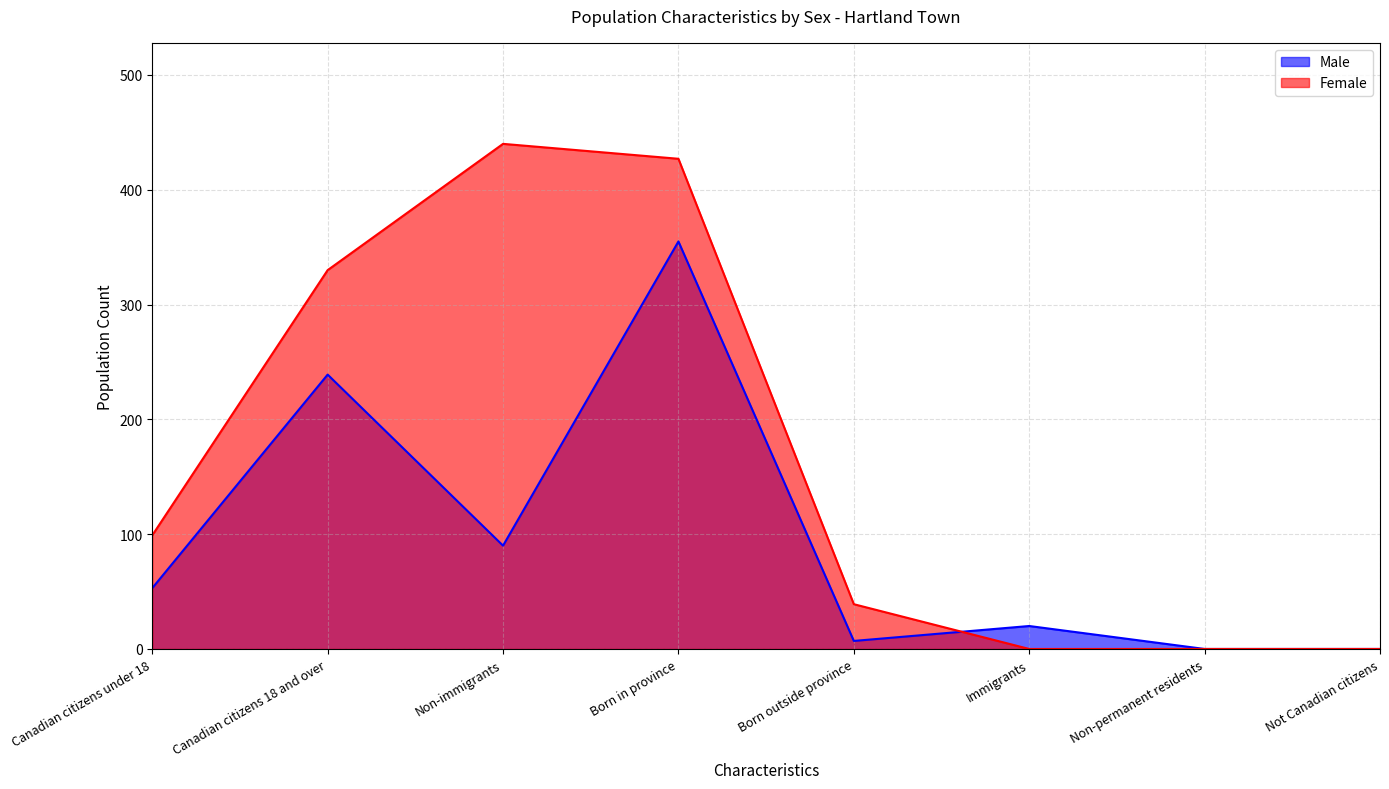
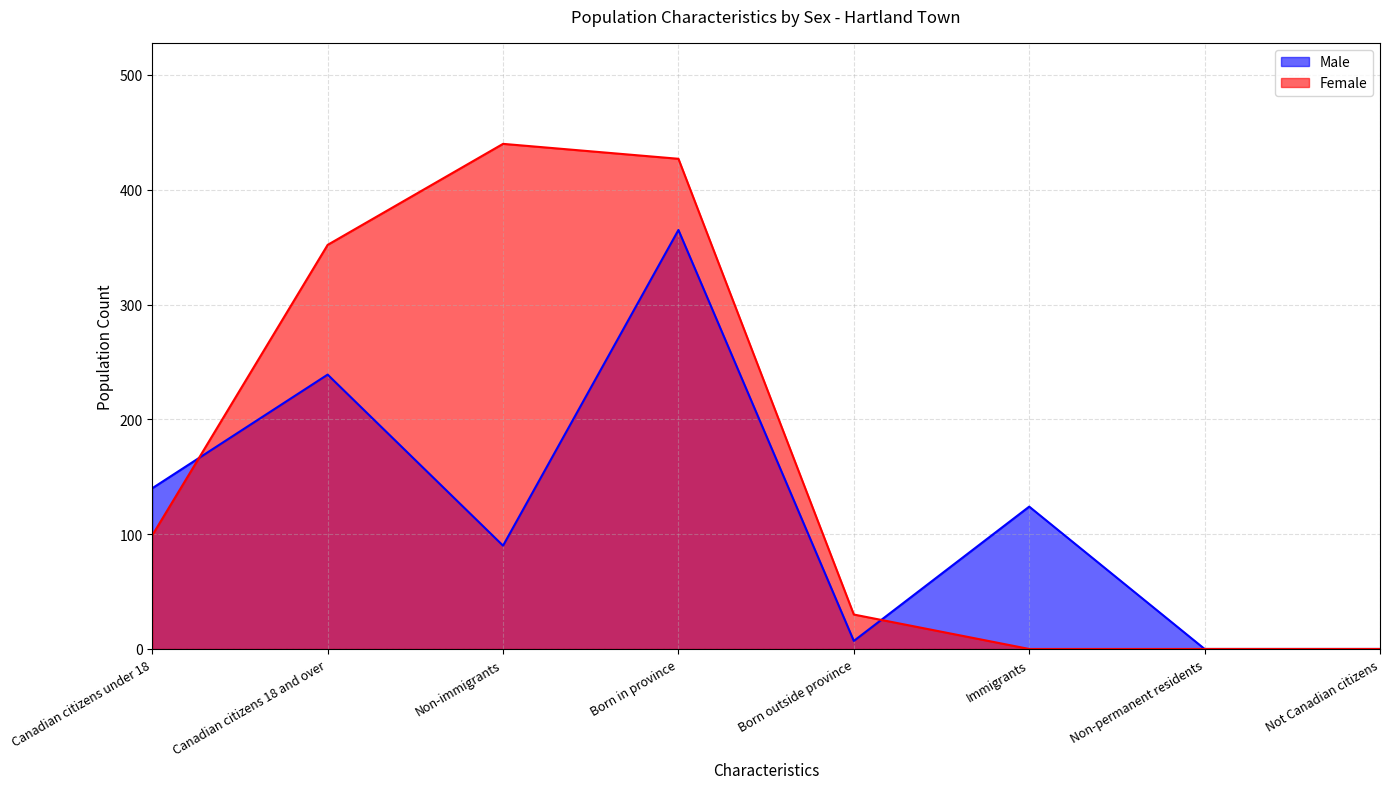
Male, Canadian citizens under 18: 53 -> 140
Female, Canadian citizens 18 and over: 330 -> 352
Male, Born in province: 355 -> 365
Female, Born outside province: 39 -> 30
Male, Immigrants: 20 -> 124
